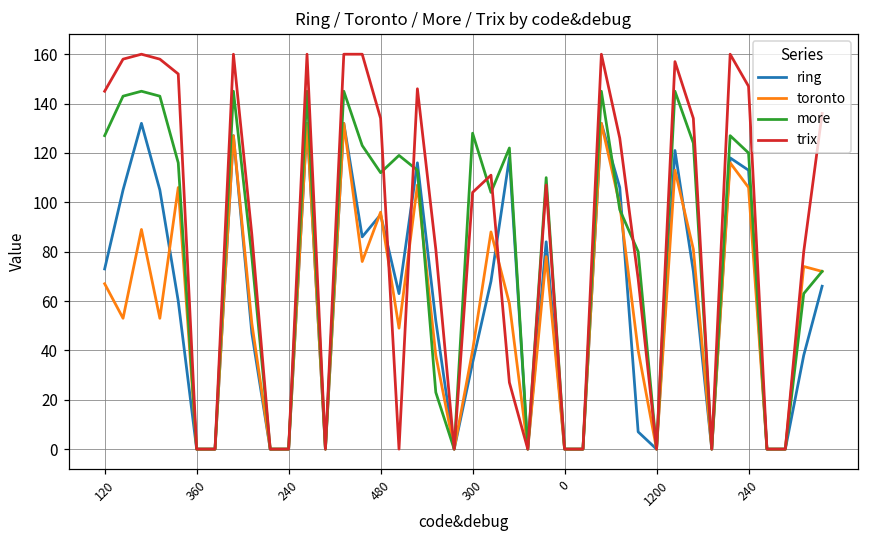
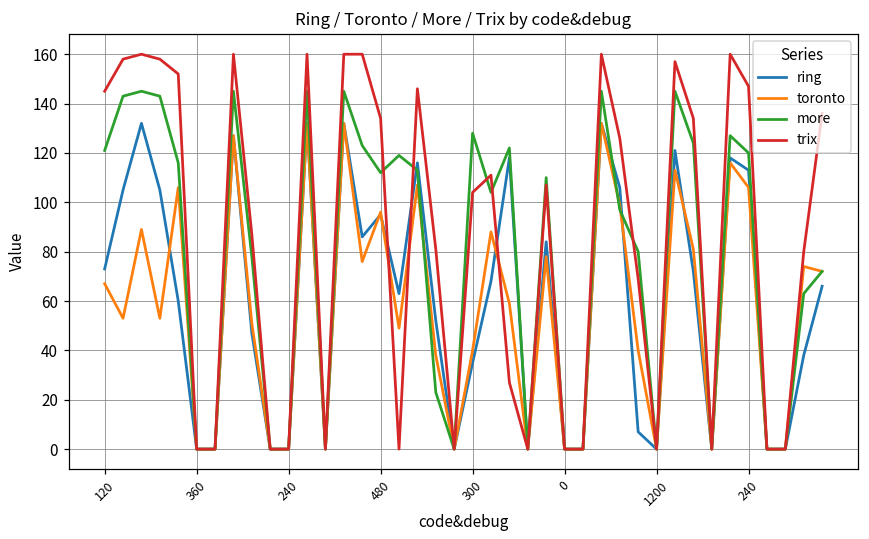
more, 120: 127 -> 121
